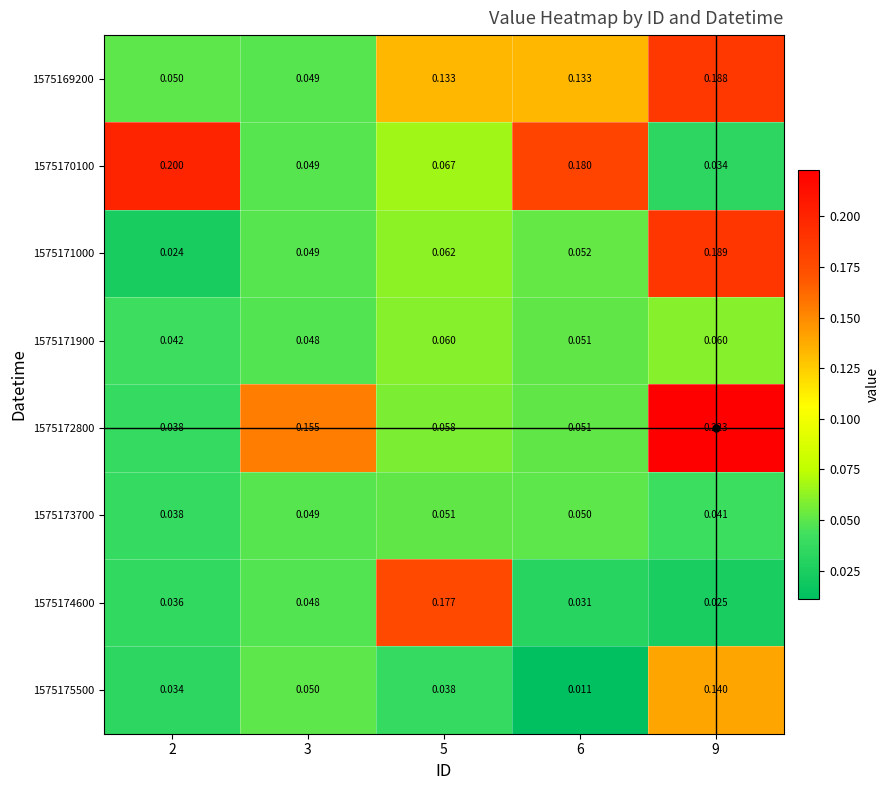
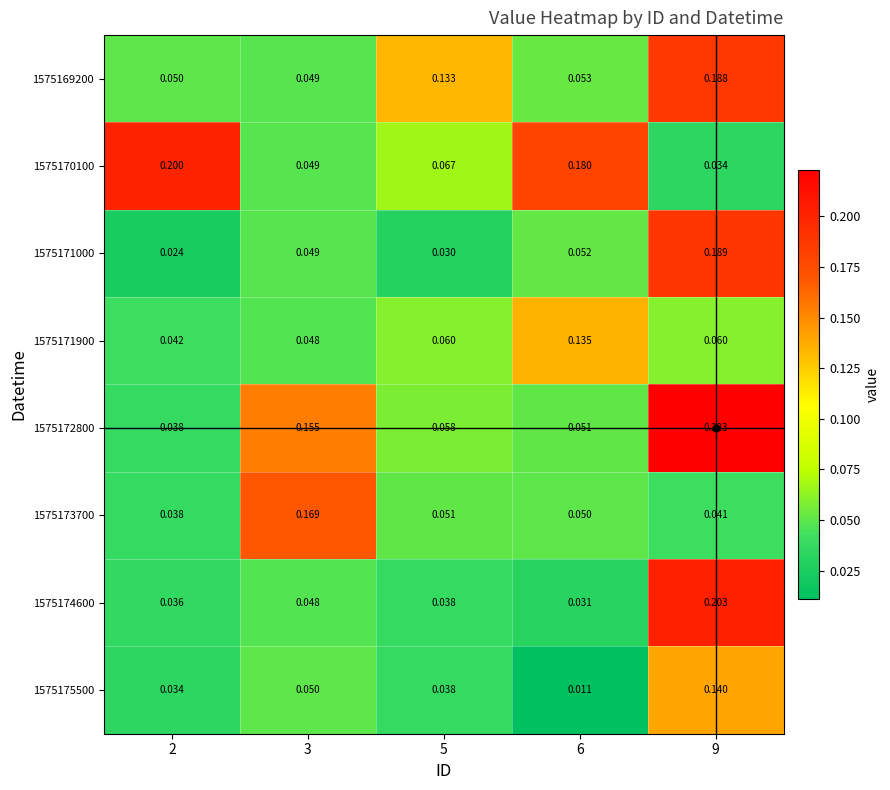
1575169200, 6: 0.133 -> 0.053
1575171000, 5: 0.062 -> 0.030
1575171900, 6: 0.051 -> 0.135
1575173700, 3: 0.049 -> 0.169
1575174600, 5: 0.177 -> 0.038
1575174600, 9: 0.025 -> 0.203
